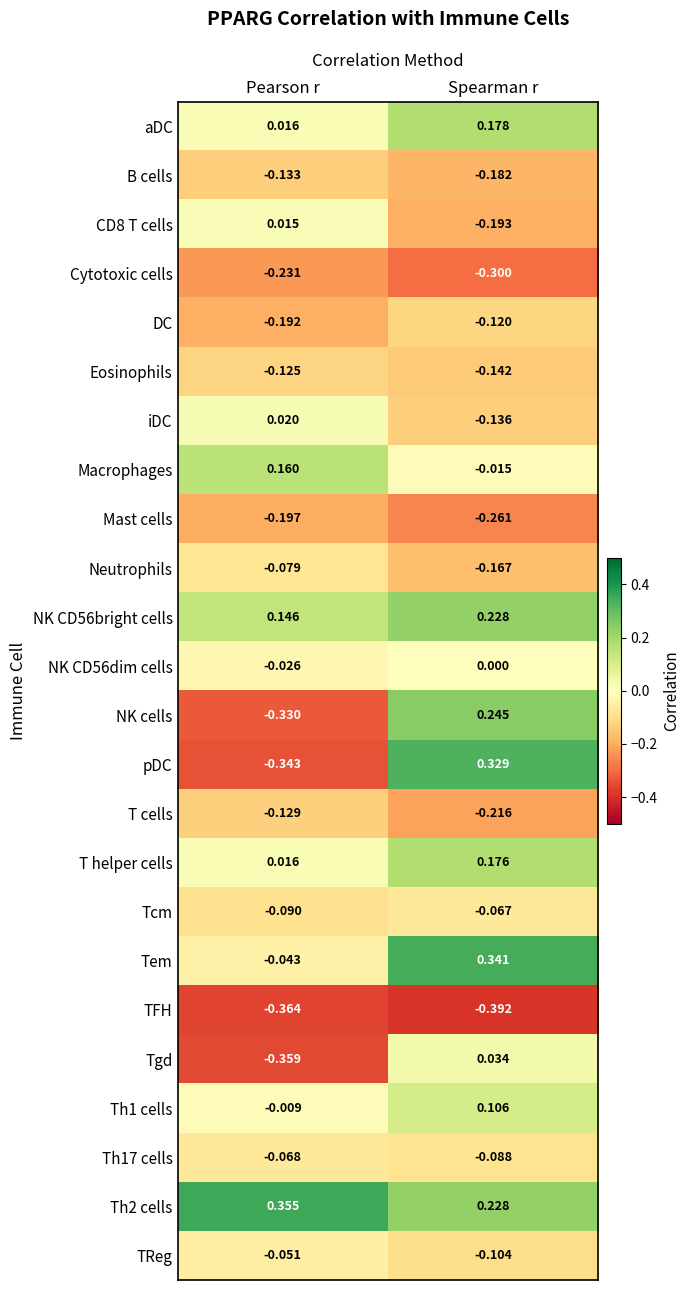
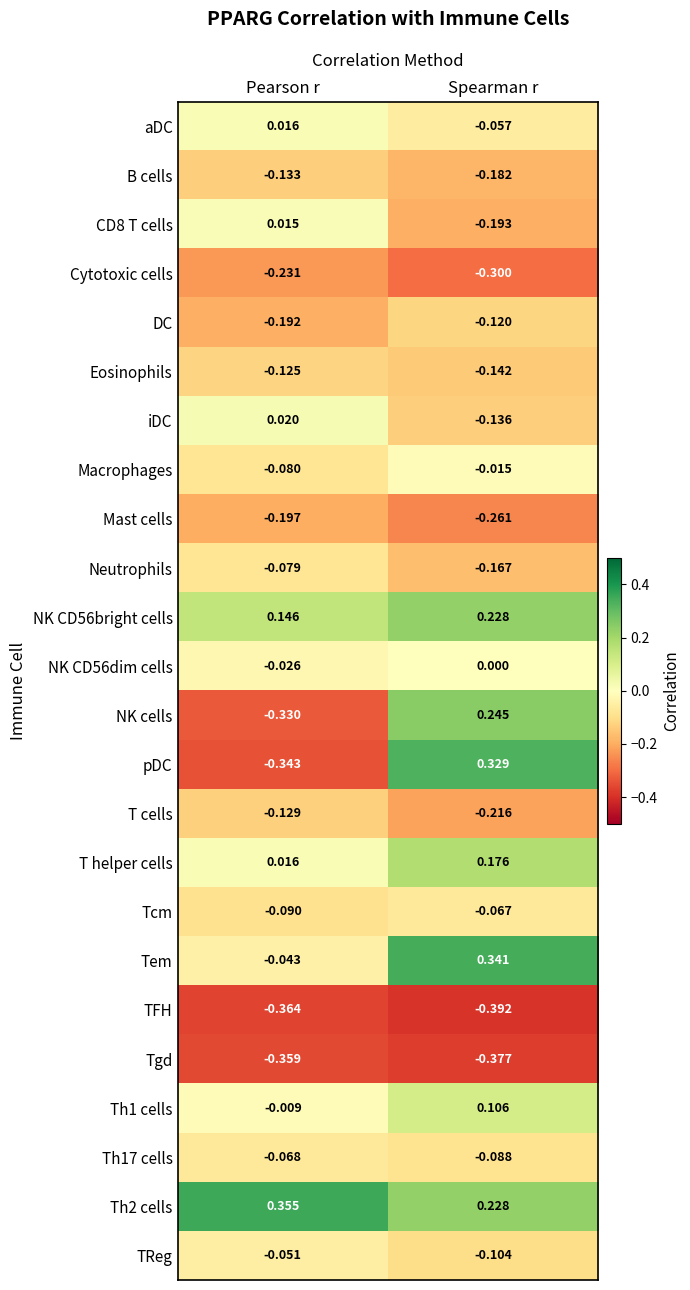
aDC, Spearman r: 0.178 -> -0.057
Macrophages, Pearson r: 0.160 -> -0.080
Tgd, Spearman r: 0.034 -> -0.377
